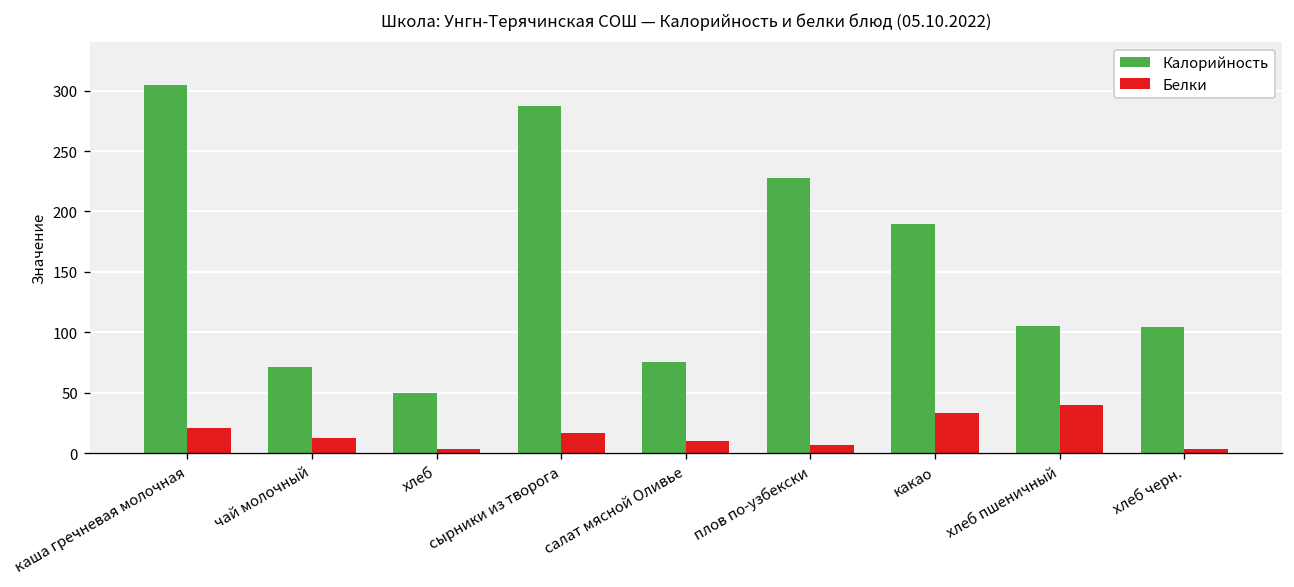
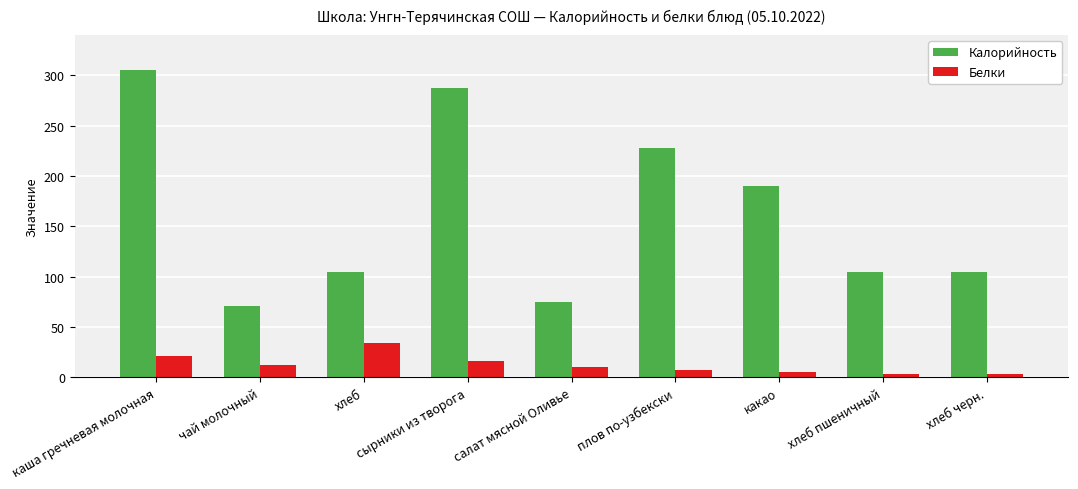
Калорийность, хлеб: 50 -> 105
Белки, хлеб: 3 -> 35
Белки, какао: 33 -> 5
Белки, хлеб пшеничный: 40 -> 3
